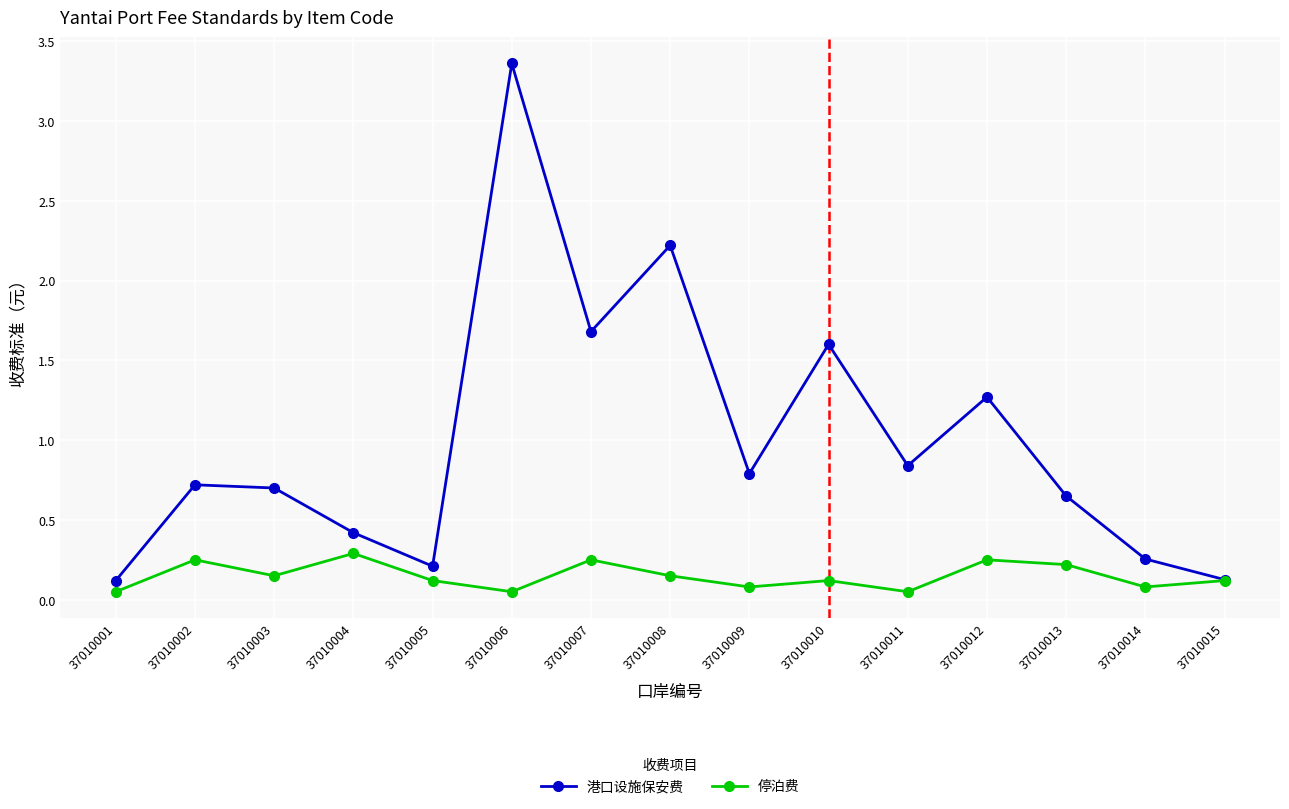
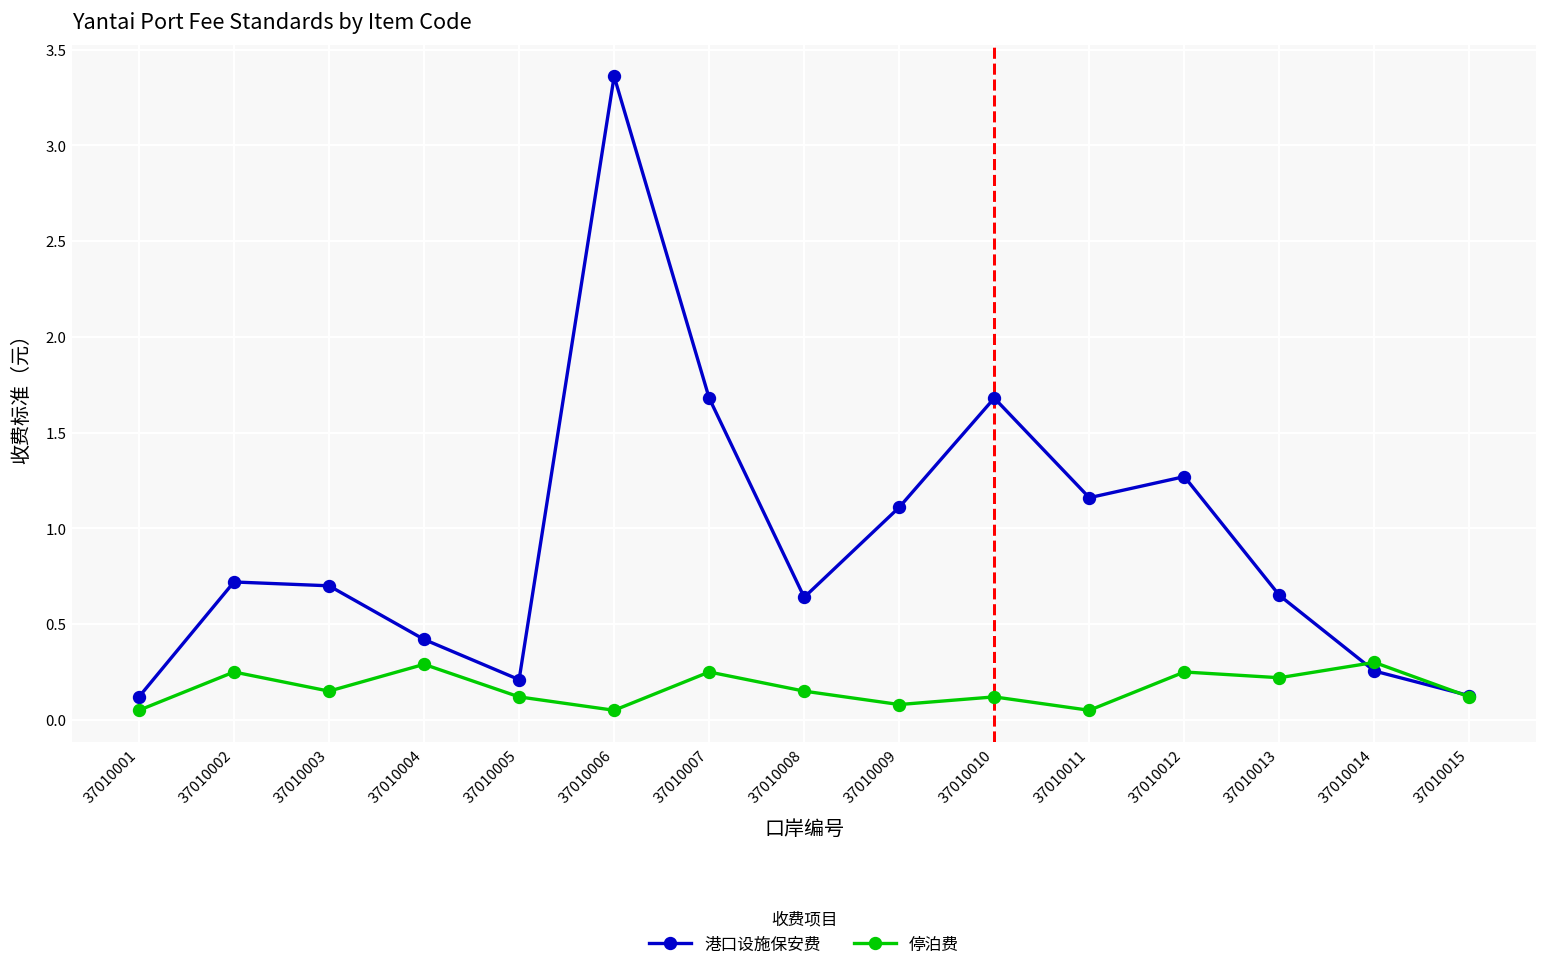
港口设施保安费, 37010008: 2.22 -> 0.64
港口设施保安费, 37010009: 0.79 -> 1.11
港口设施保安费, 37010010: 1.60 -> 1.68
港口设施保安费, 37010011: 0.84 -> 1.16
停泊费, 37010014: 0.08 -> 0.30
